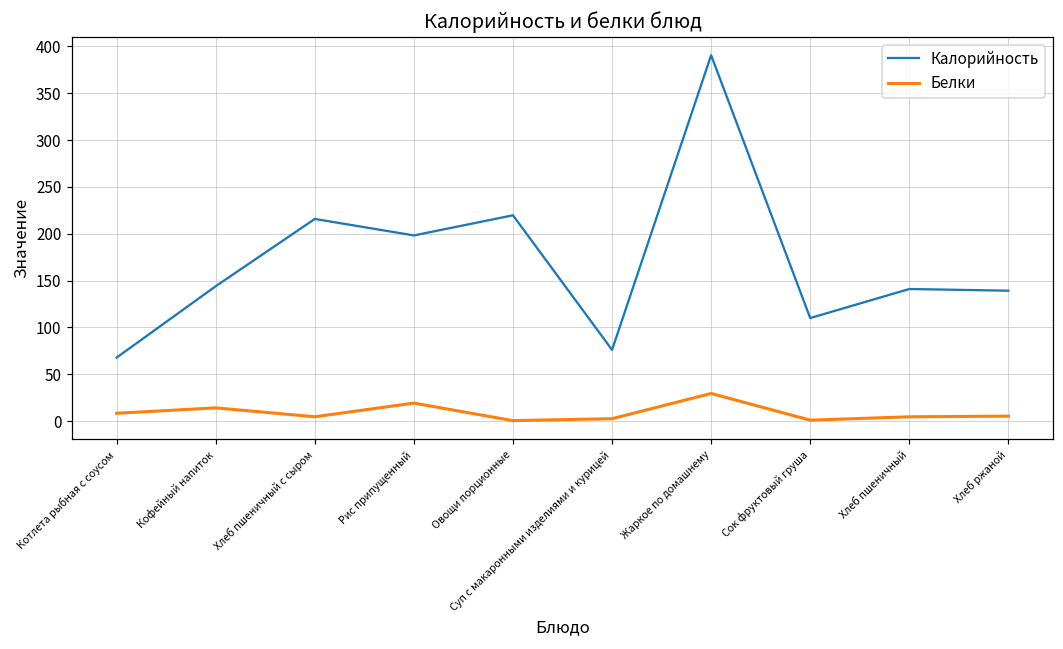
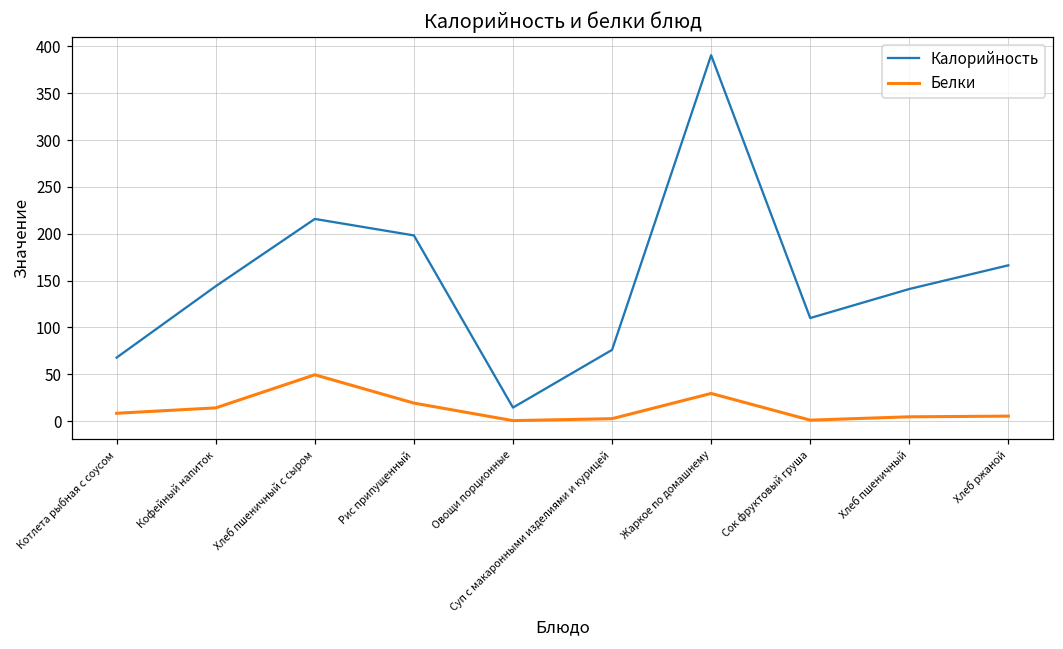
Белки, Хлеб пшеничный с сыром: 0 -> 50
Калорийность, Овощи порционные: 220 -> 10
Калорийность, Хлеб ржаной: 140 -> 170
